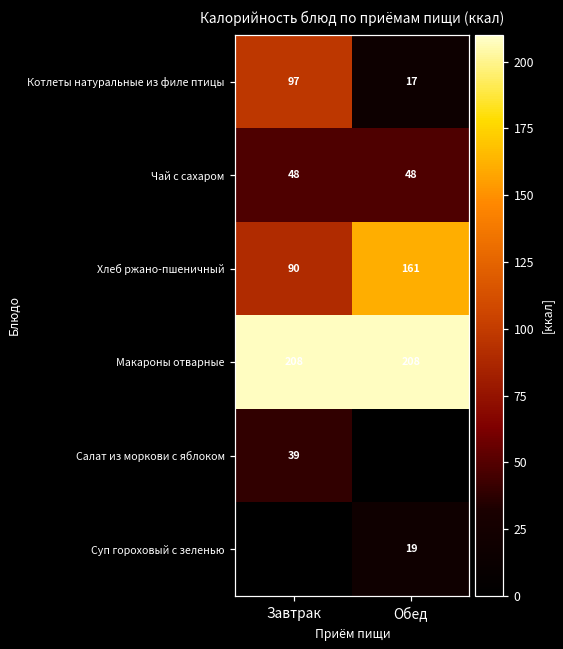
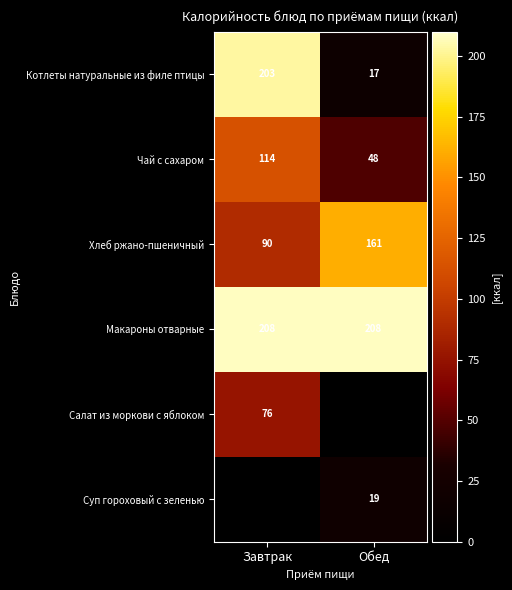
Котлеты натуральные из филе птицы, Завтрак: 97 -> 203
Чай с сахаром, Завтрак: 48 -> 114
Салат из моркови с яблоком, Завтрак: 39 -> 76
